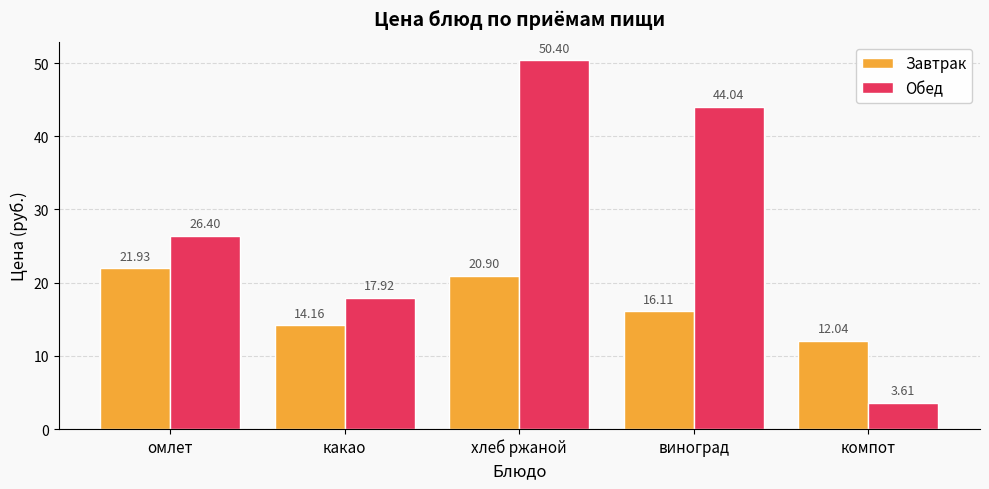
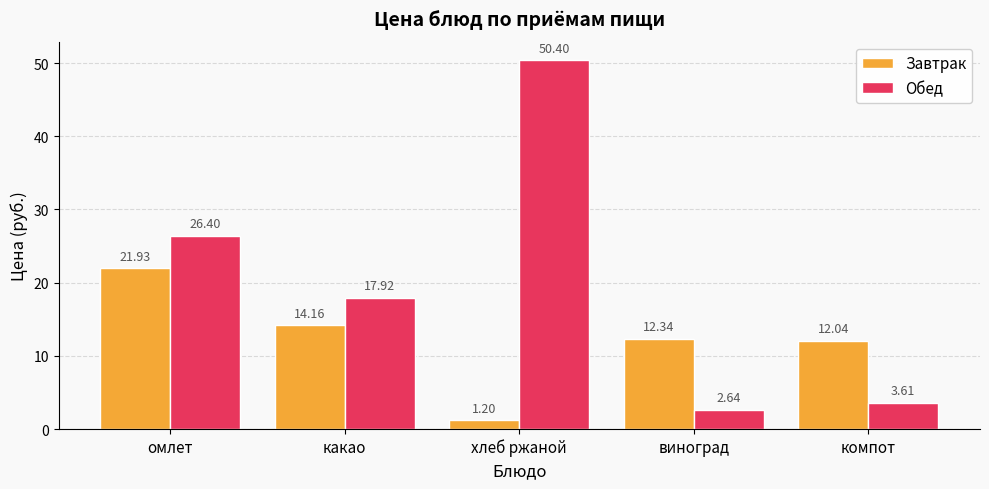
Завтрак, хлеб ржаной: 20.90 -> 1.20
Завтрак, виноград: 16.11 -> 12.34
Обед, виноград: 44.04 -> 2.64
